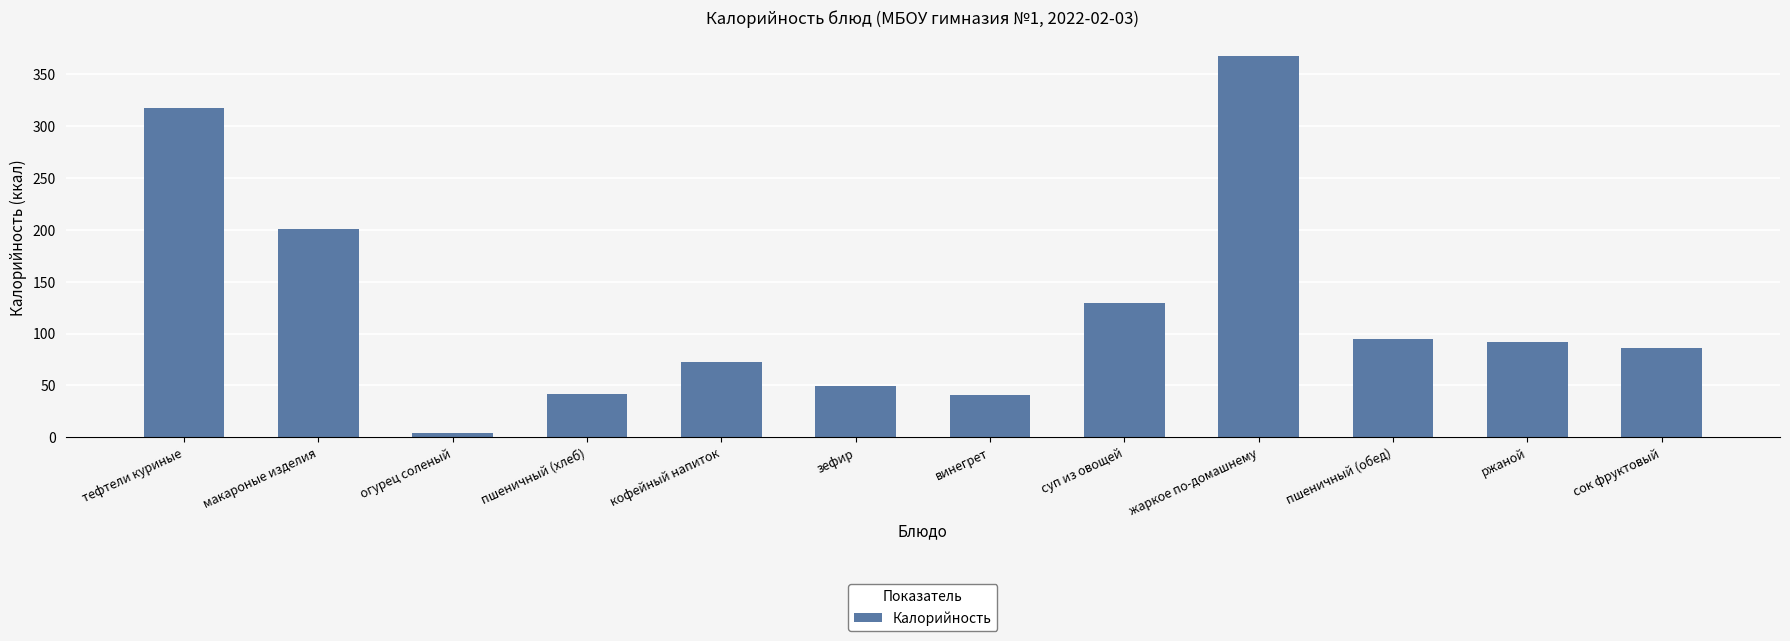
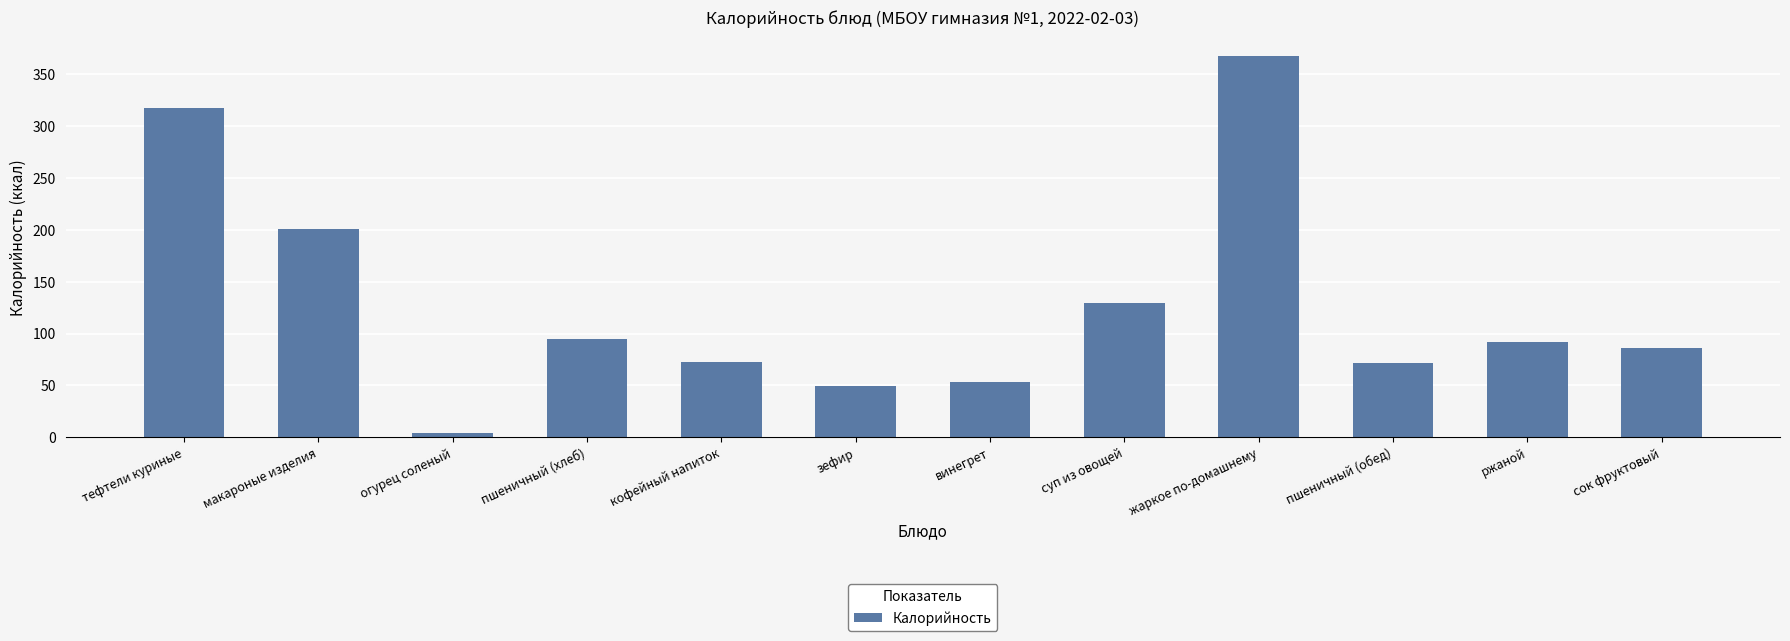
пшеничный (хлеб): 42 -> 95
винегрет: 41 -> 53
пшеничный (обед): 95 -> 72
